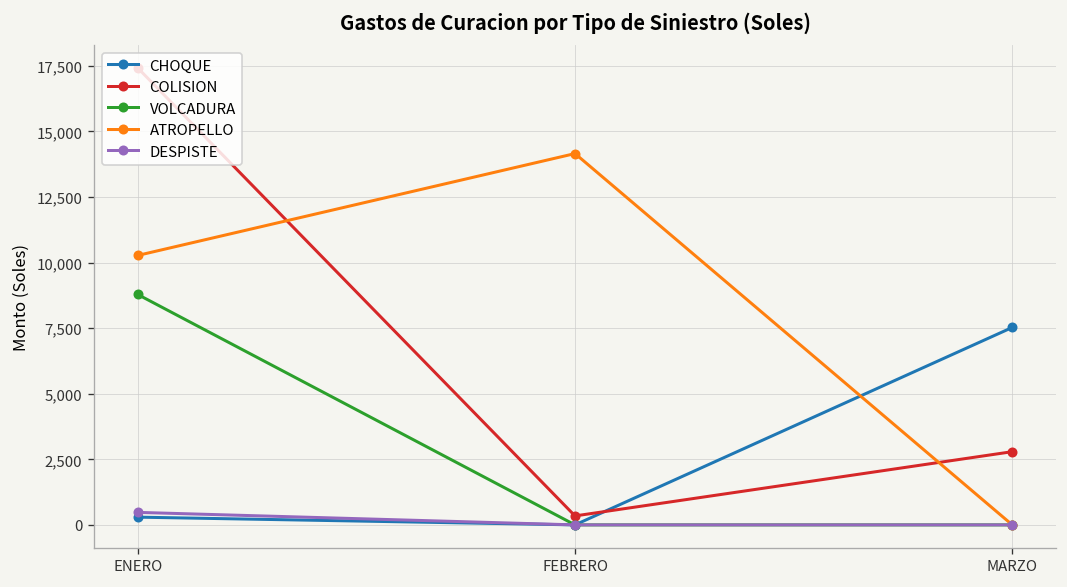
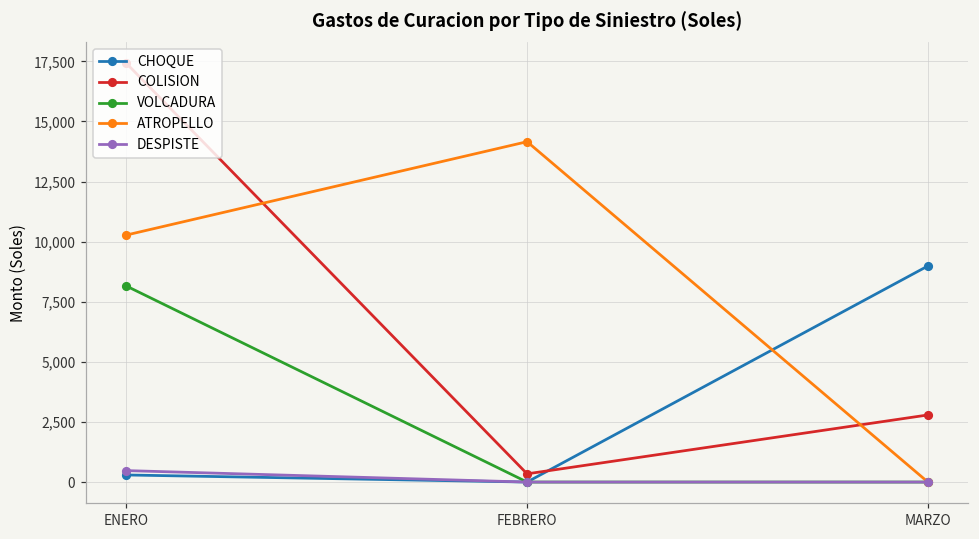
VOLCADURA, ENERO: 8,800 -> 8,200
CHOQUE, MARZO: 7,500 -> 9,000
